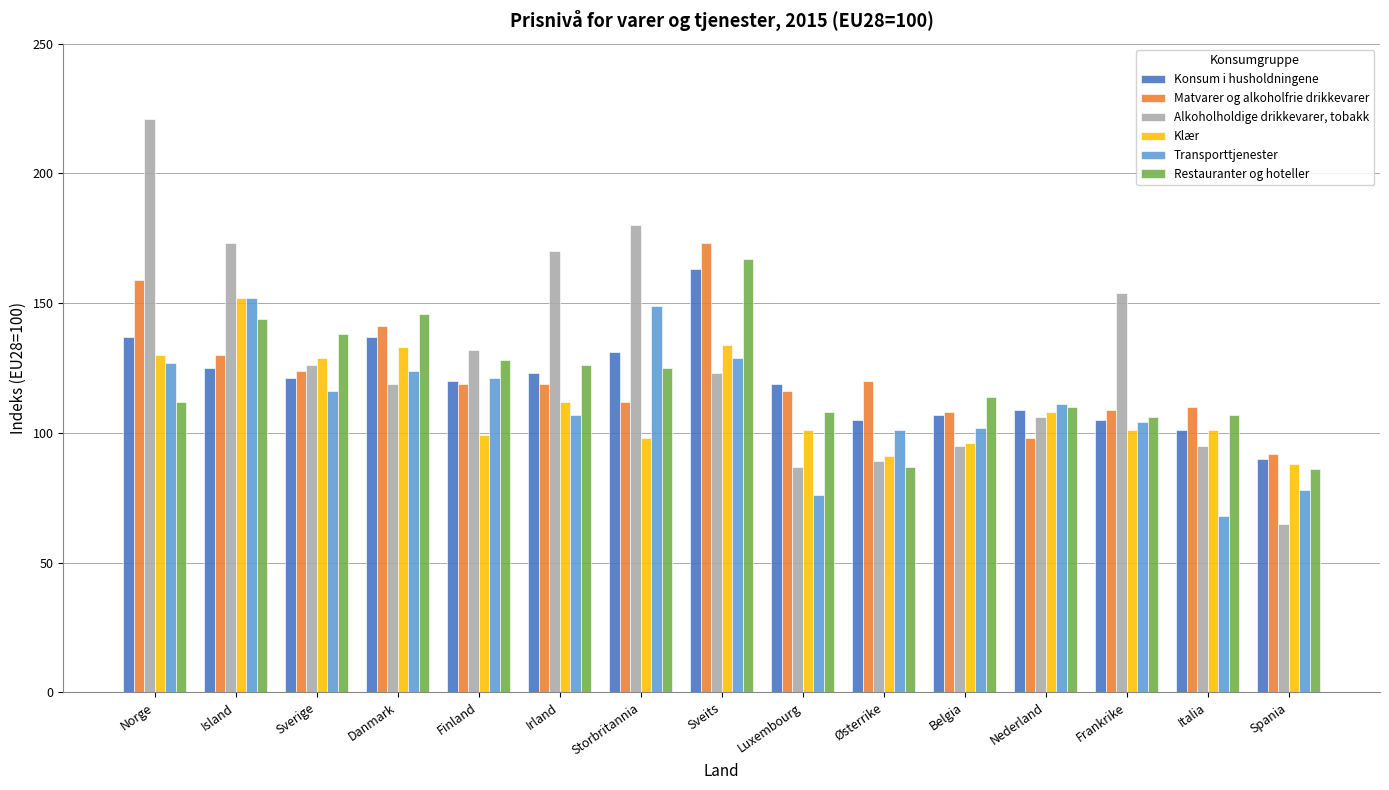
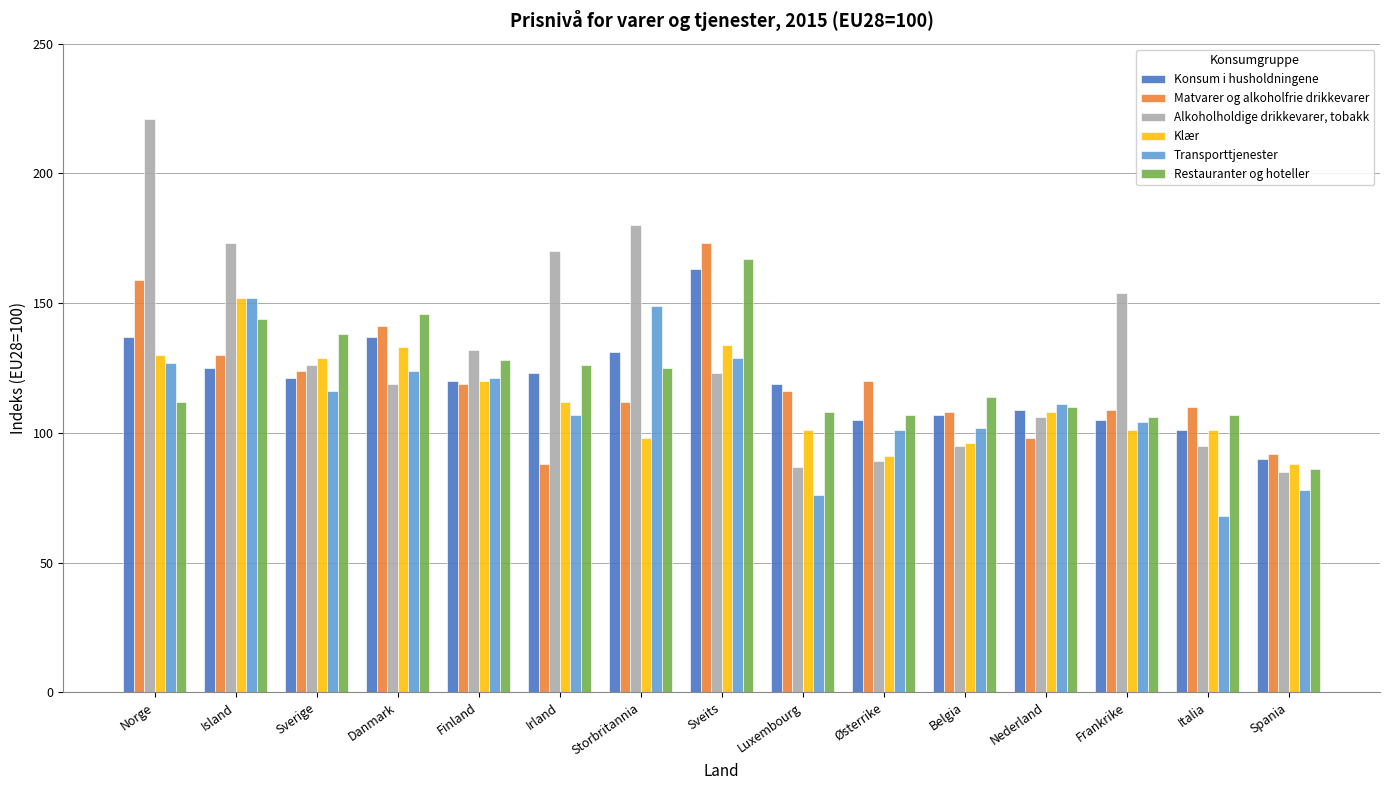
Klær, Finland: 99 -> 120
Matvarer og alkoholfrie drikkevarer, Irland: 119 -> 88
Restauranter og hoteller, Østerrike: 87 -> 107
Alkoholholdige drikkevarer, tobakk, Spania: 65 -> 85
